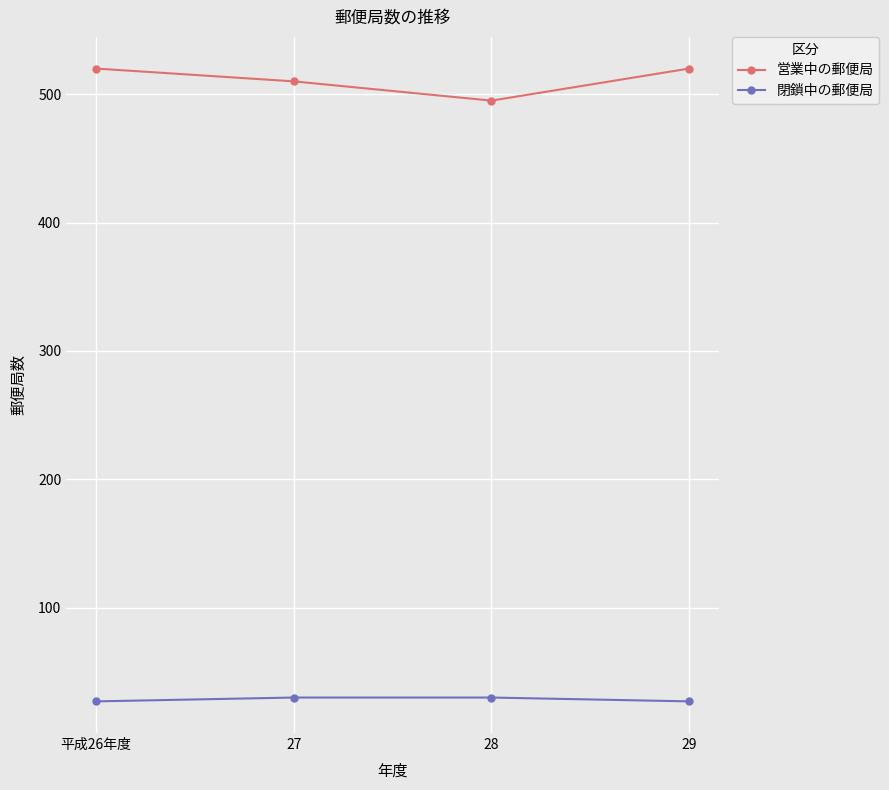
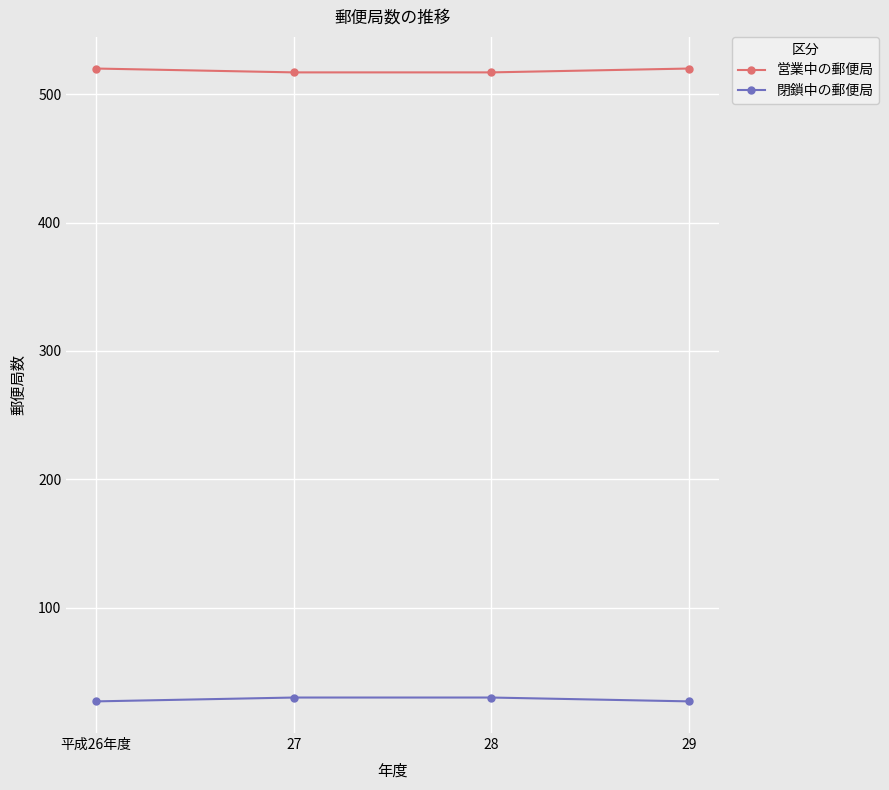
営業中の郵便局, 27: 510 -> 517
営業中の郵便局, 28: 495 -> 517
